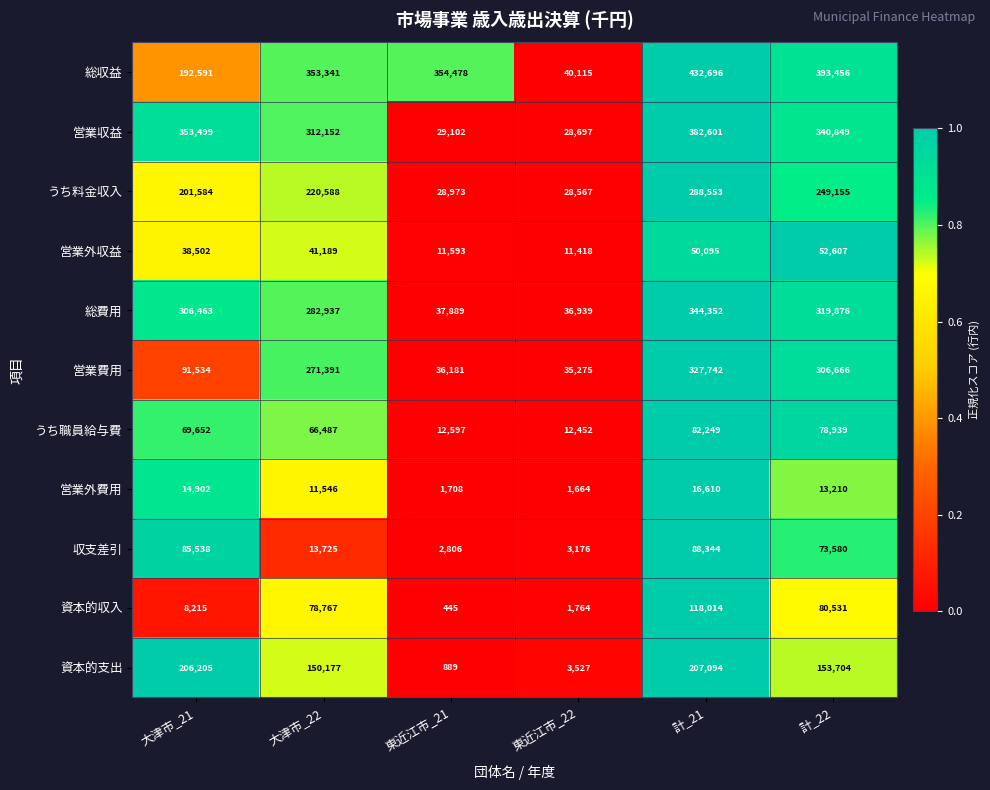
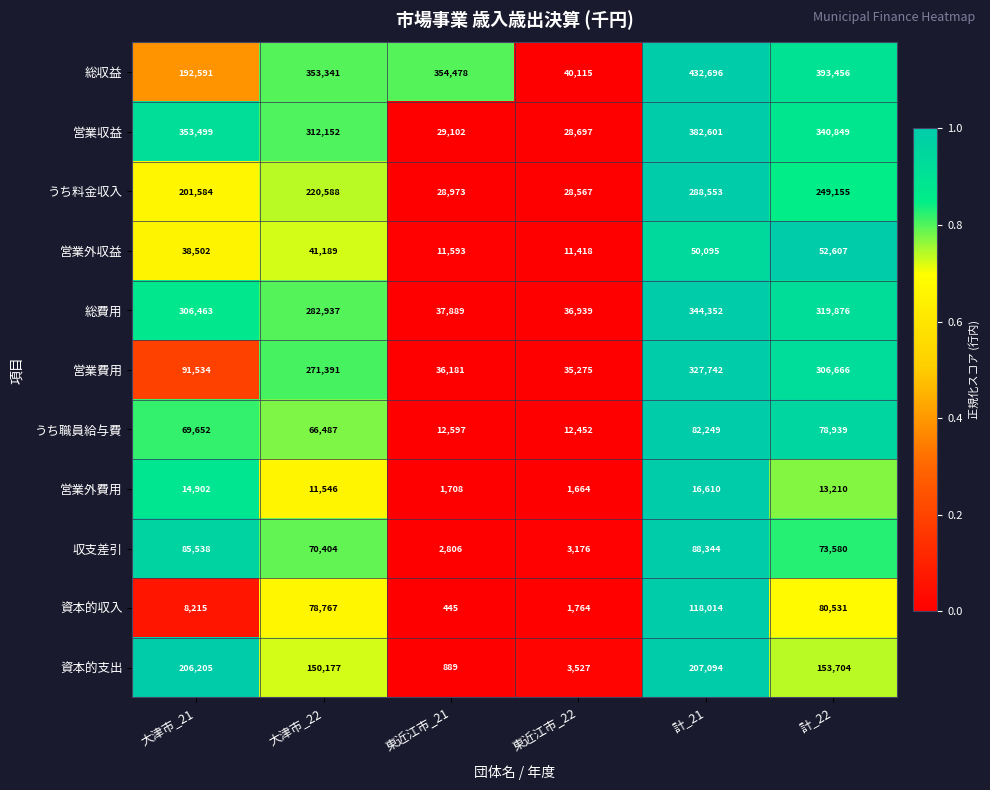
収支差引, 大津市_22: 13,725 -> 70,404
